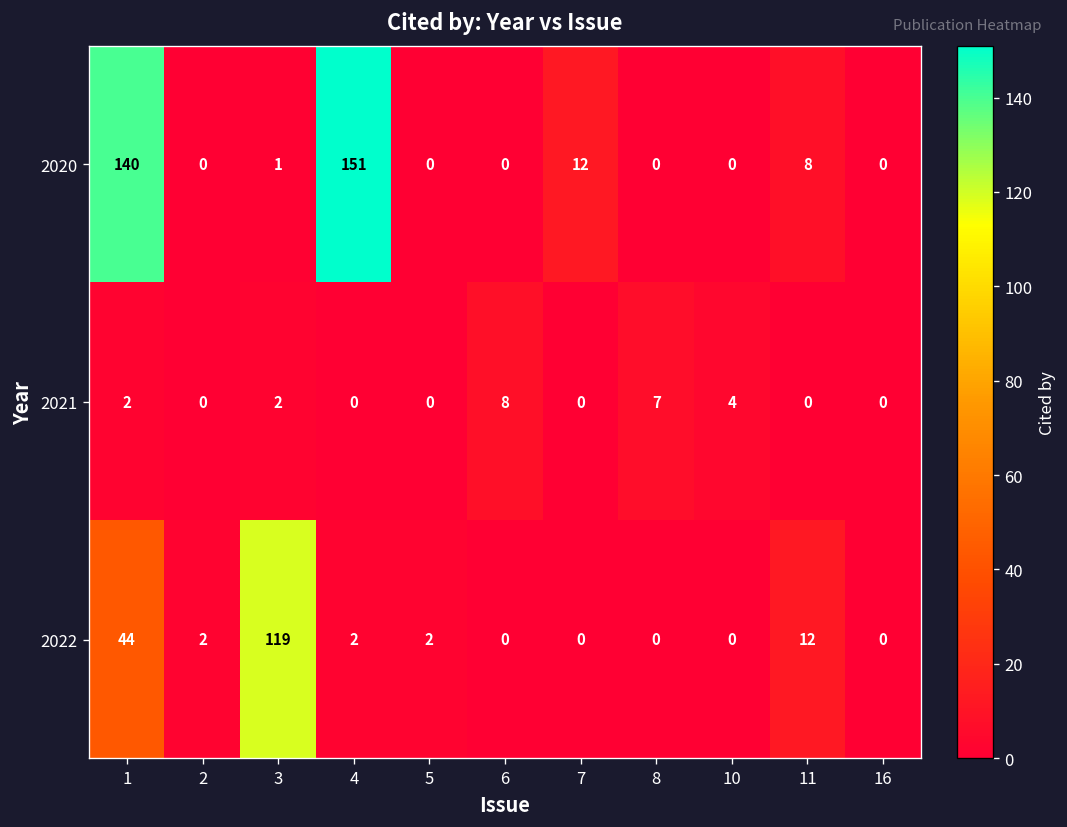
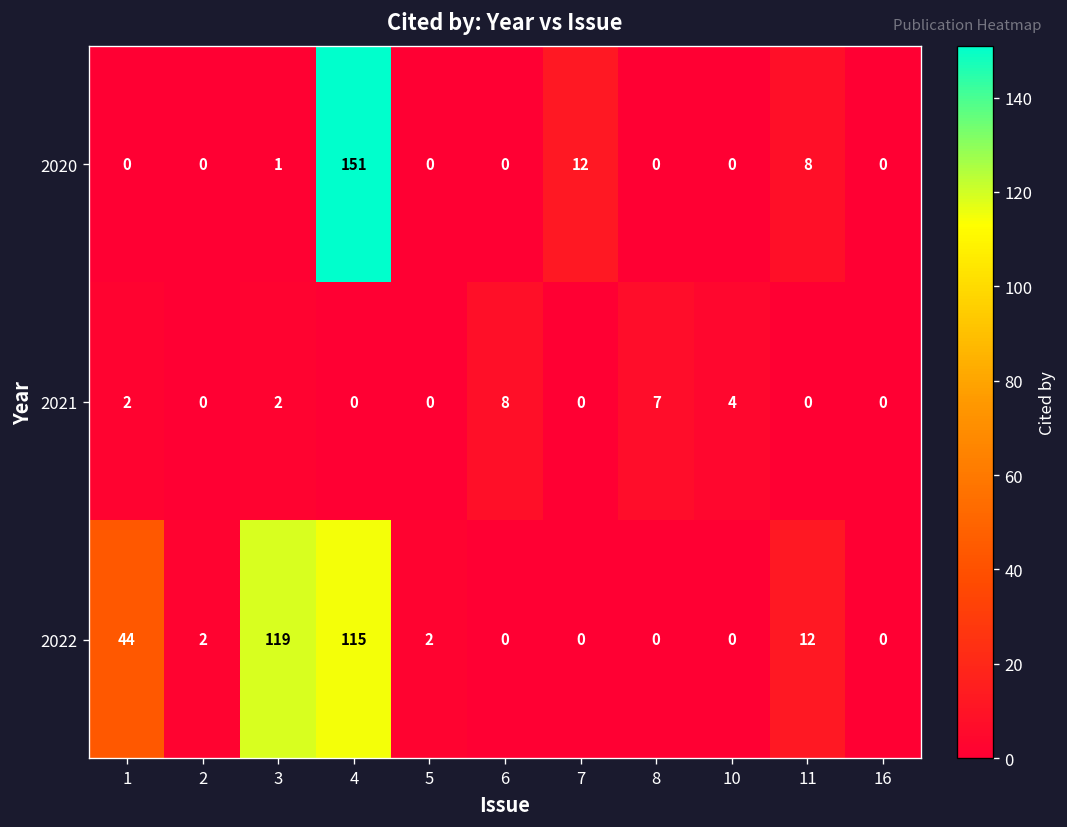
2020, 1: 140 -> 0
2022, 4: 2 -> 115
